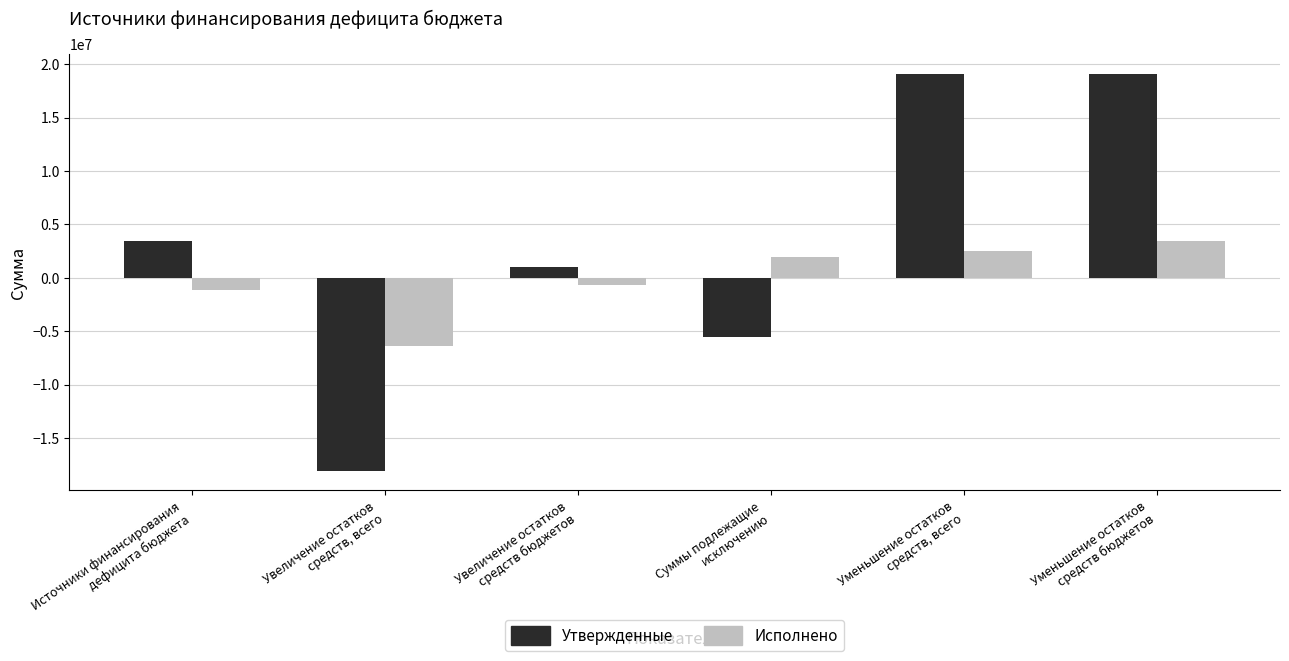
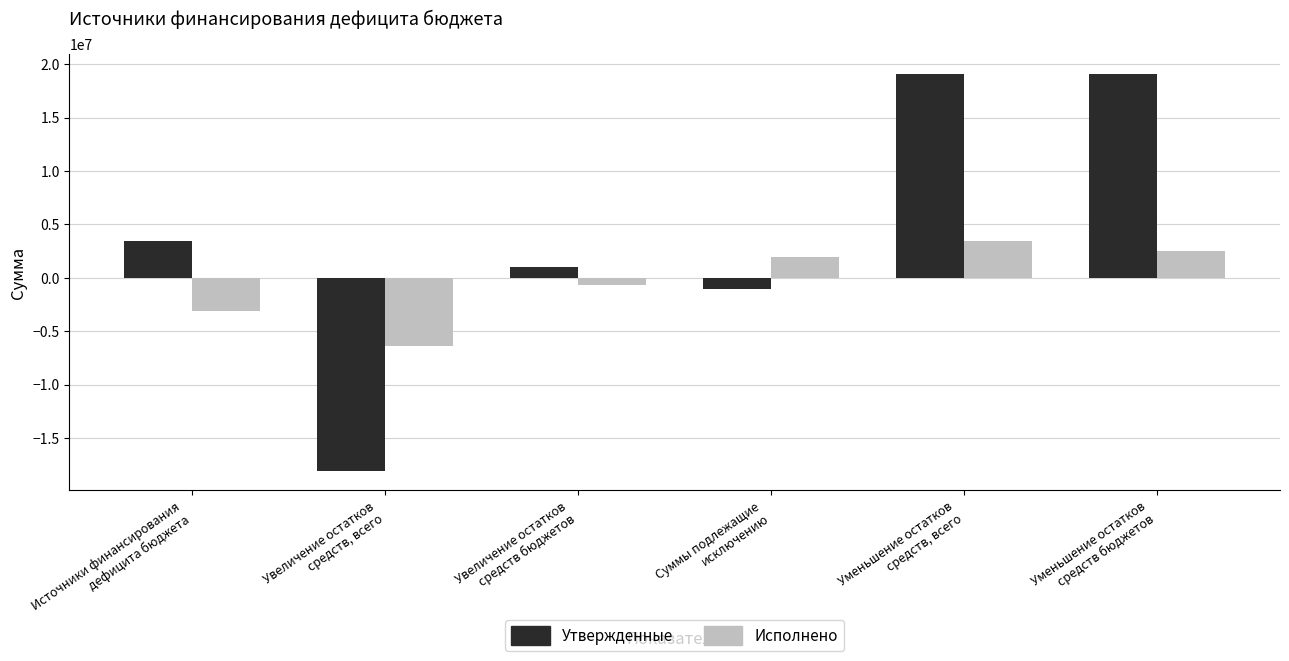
Исполнено, Источники финансирования дефицита бюджета: -1200000 -> -3100000
Утвержденные, Суммы подлежащие исключению: -5500000 -> -1000000
Исполнено, Уменьшение остатков средств, всего: 2500000 -> 3400000
Исполнено, Уменьшение остатков средств бюджетов: 3500000 -> 2500000
